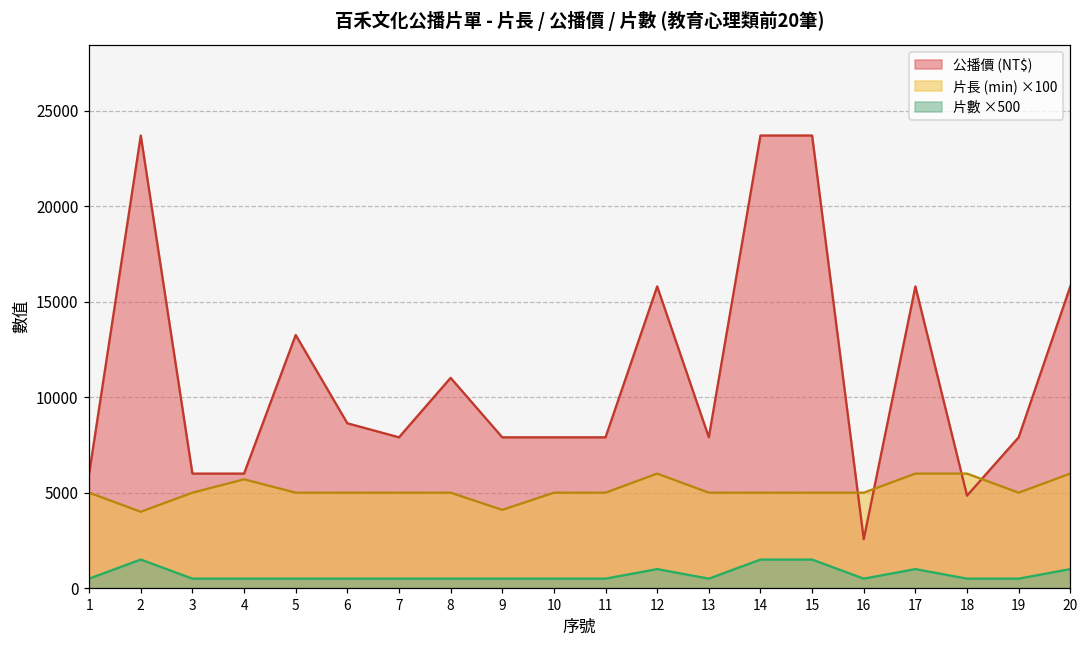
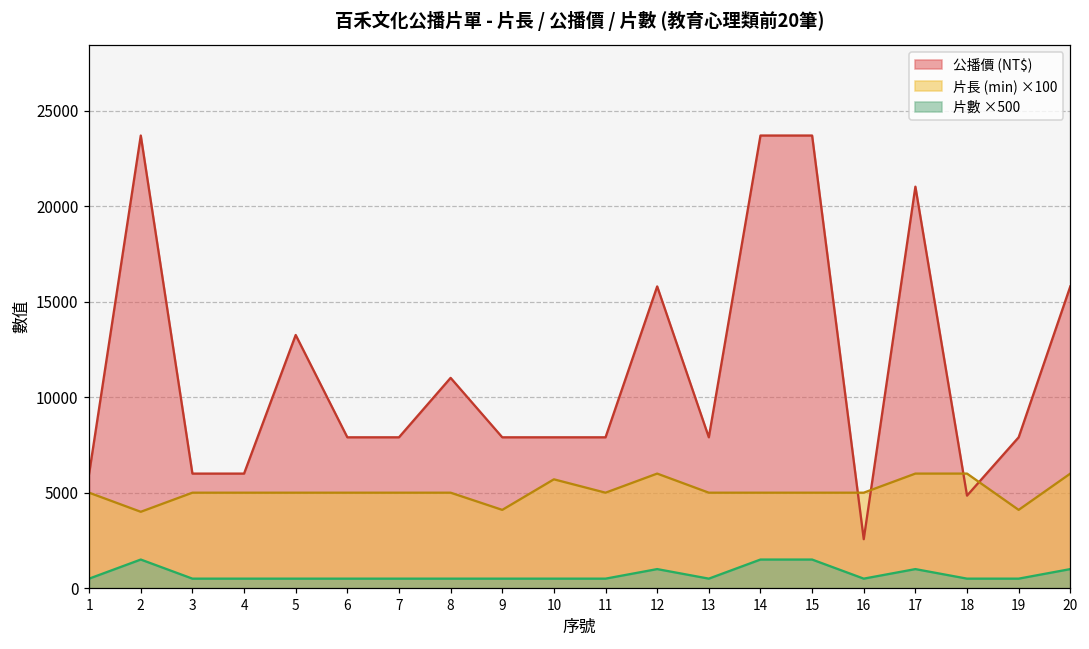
片長 (min) ×100, 4: 5700 -> 5000
公播價 (NT$), 6: 8600 -> 7900
片長 (min) ×100, 10: 5000 -> 5700
公播價 (NT$), 17: 15800 -> 21000
片長 (min) ×100, 19: 5000 -> 4100
